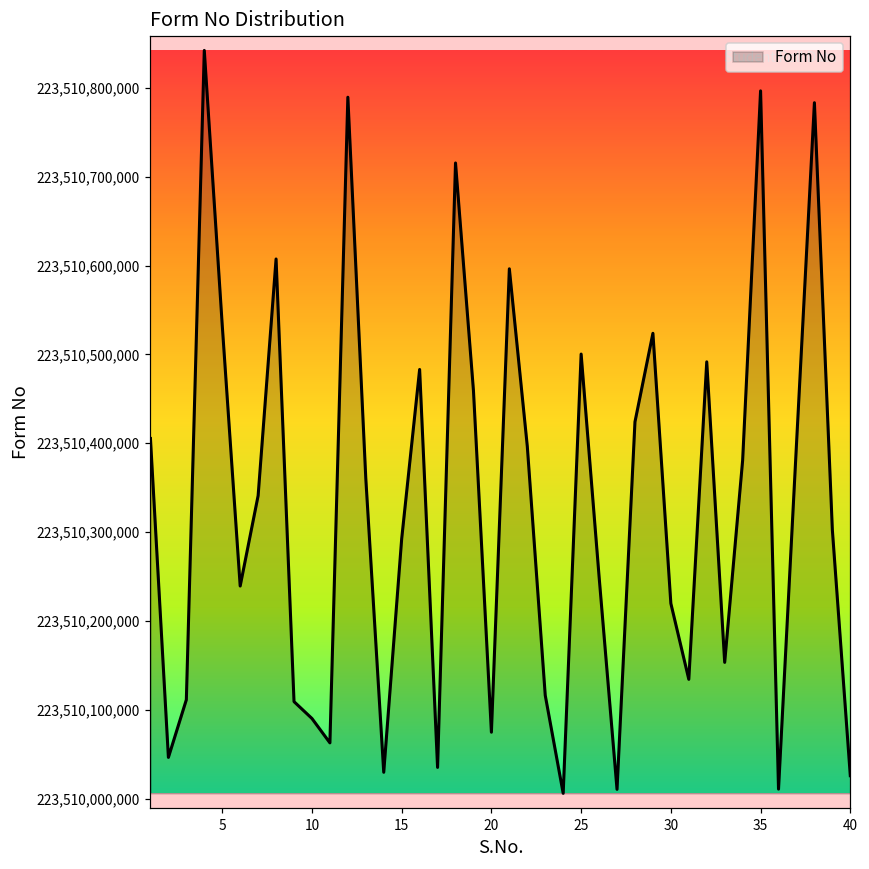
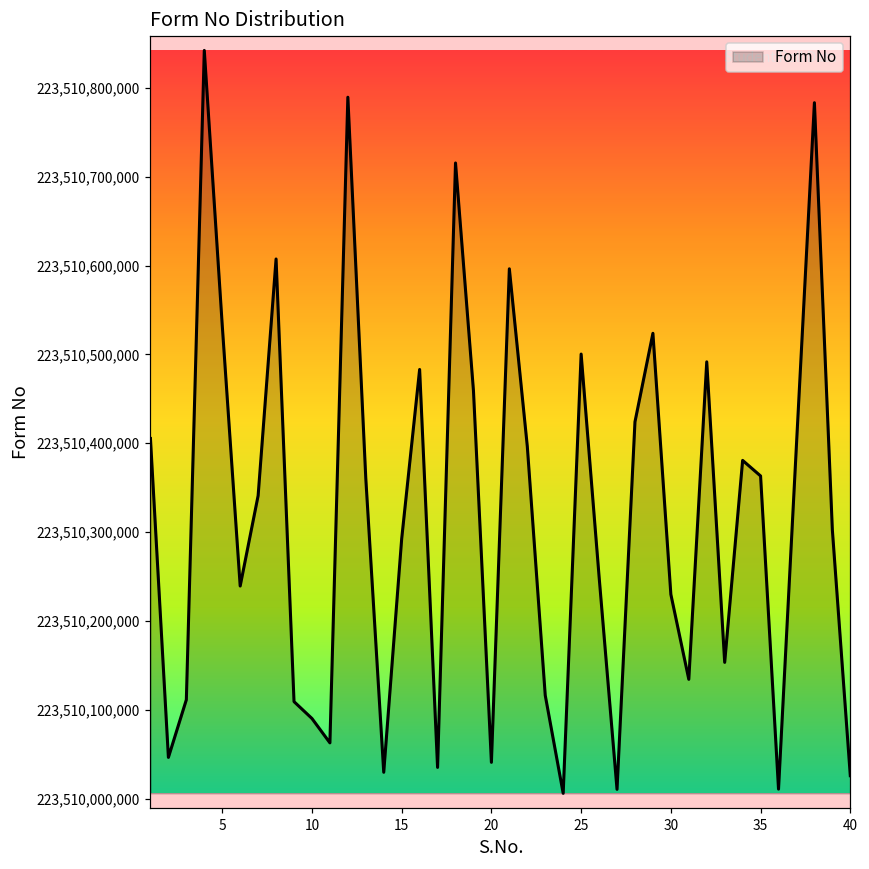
20: 223,510,070,000 -> 223,510,040,000
30: 223,510,220,000 -> 223,510,230,000
35: 223,510,800,000 -> 223,510,360,000
